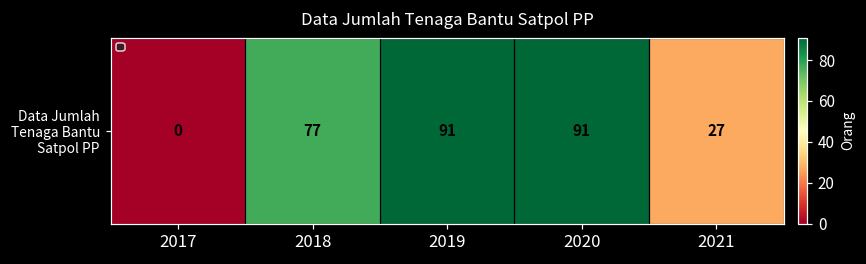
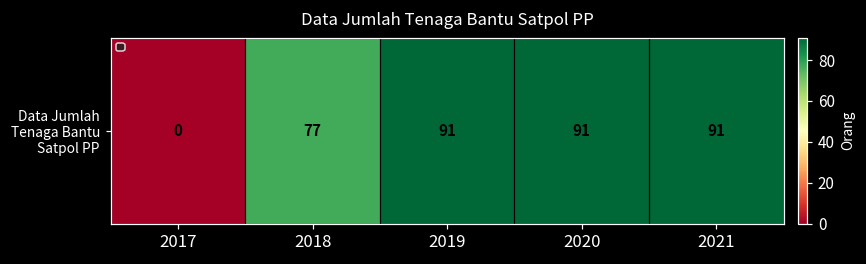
Data Jumlah Tenaga Bantu Satpol PP, 2021: 27 -> 91
